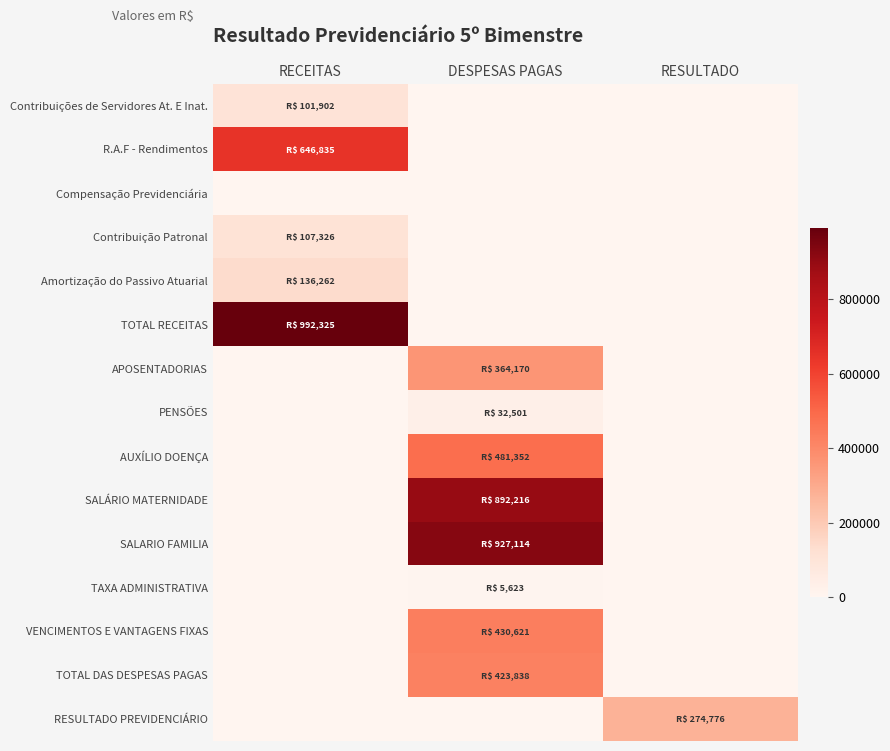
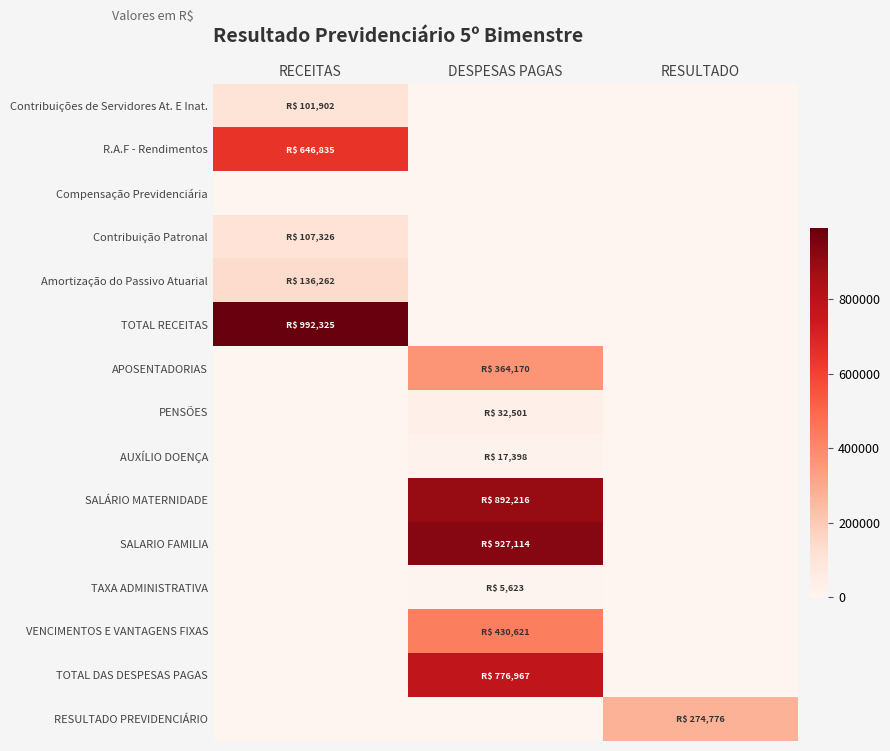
AUXÍLIO DOENÇA, DESPESAS PAGAS: 481,352 -> 17,398
TOTAL DAS DESPESAS PAGAS, DESPESAS PAGAS: 423,838 -> 776,967
